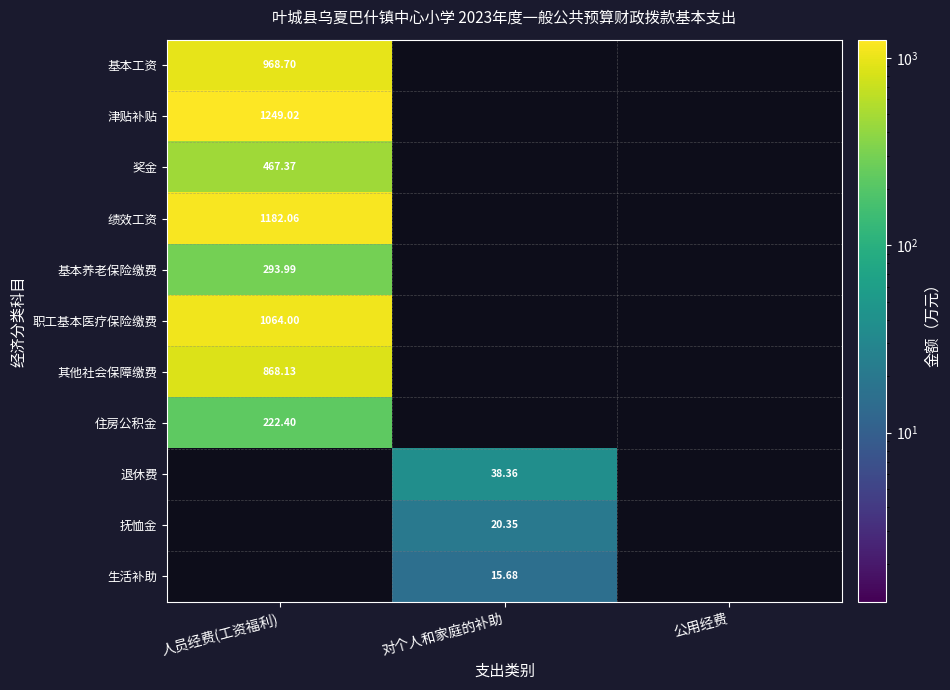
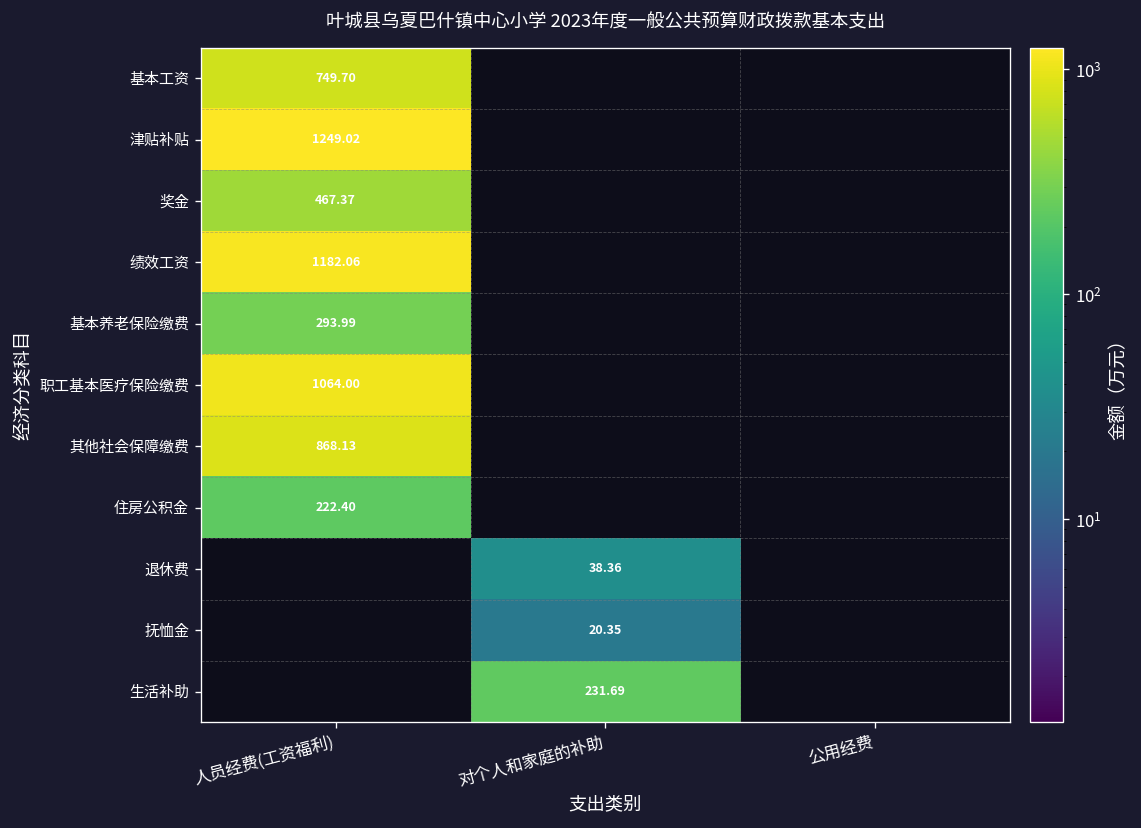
基本工资, 人员经费(工资福利): 968.70 -> 749.70
生活补助, 对个人和家庭的补助: 15.68 -> 231.69
